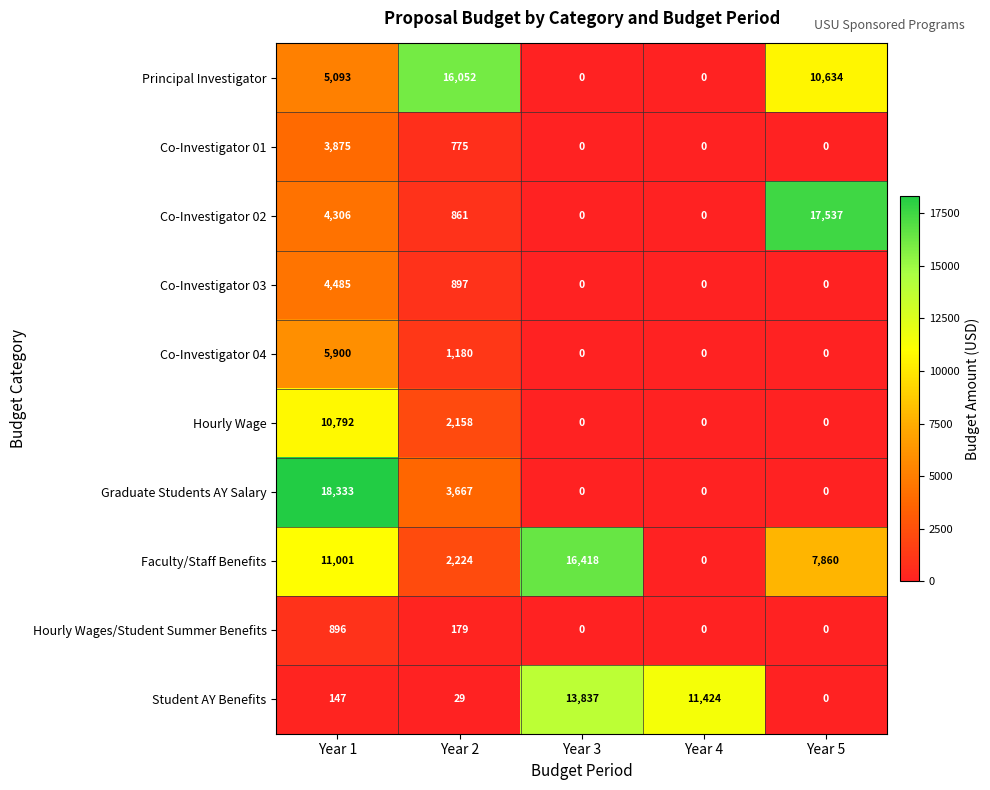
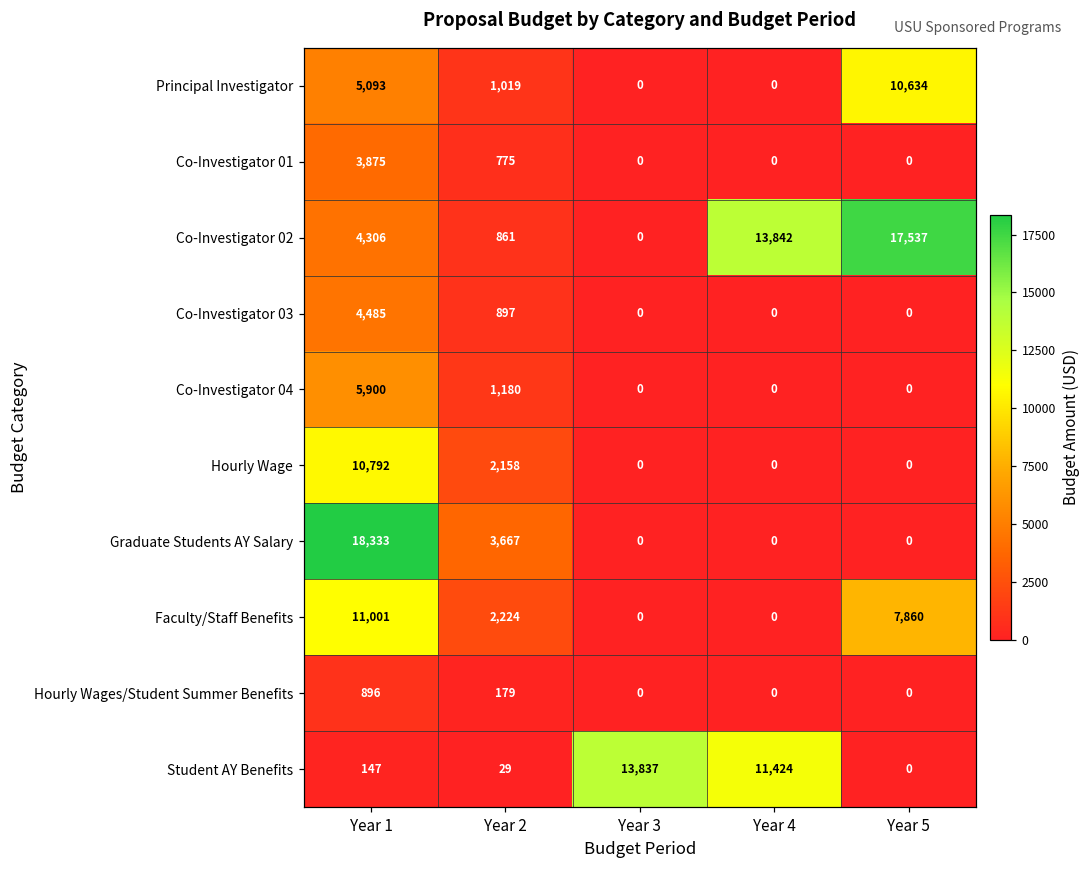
Principal Investigator, Year 2: 16,052 -> 1,019
Co-Investigator 02, Year 4: 0 -> 13,842
Faculty/Staff Benefits, Year 3: 16,418 -> 0
